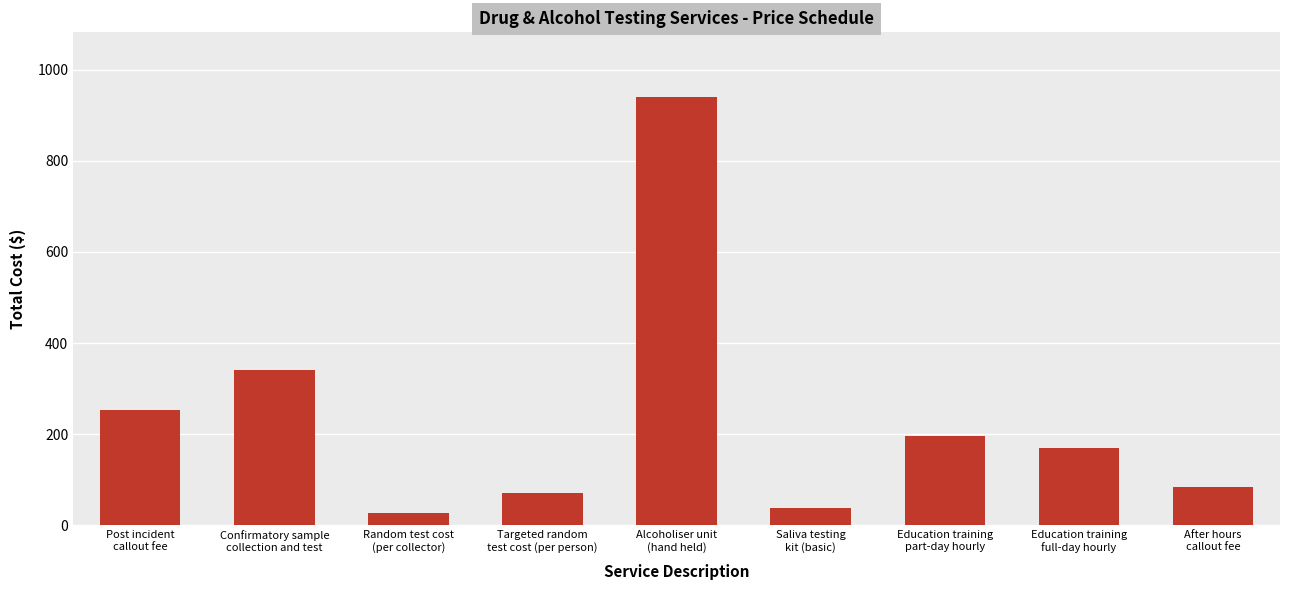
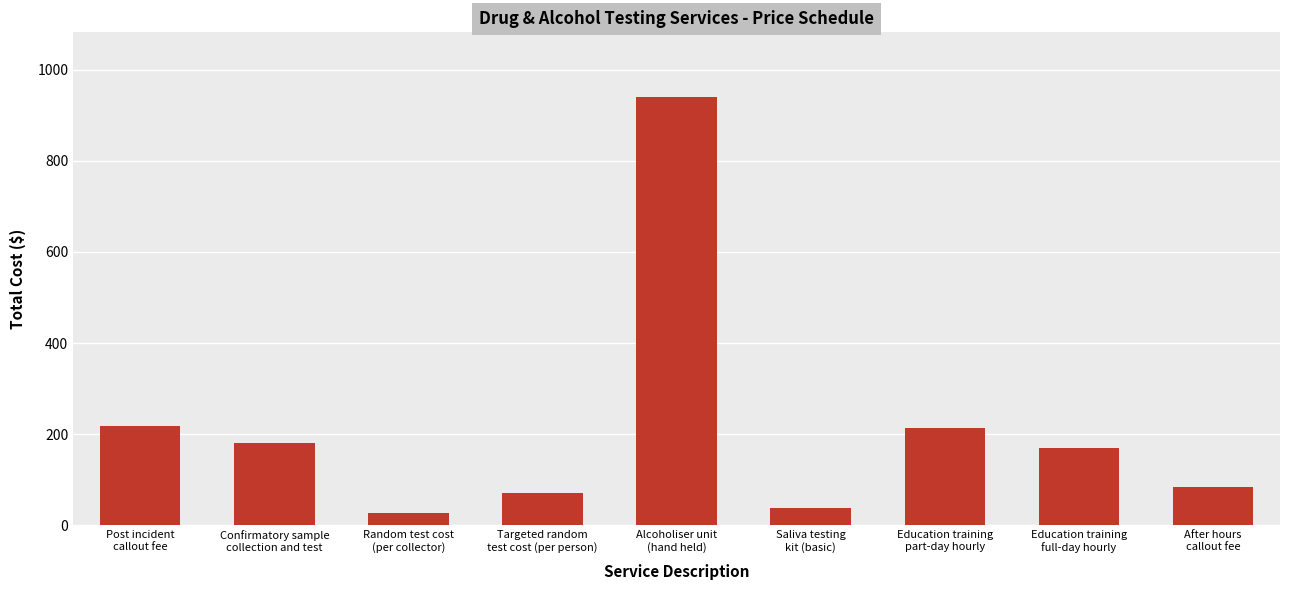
Post incident callout fee: 250 -> 220
Confirmatory sample collection and test: 340 -> 180
Education training part-day hourly: 200 -> 210
